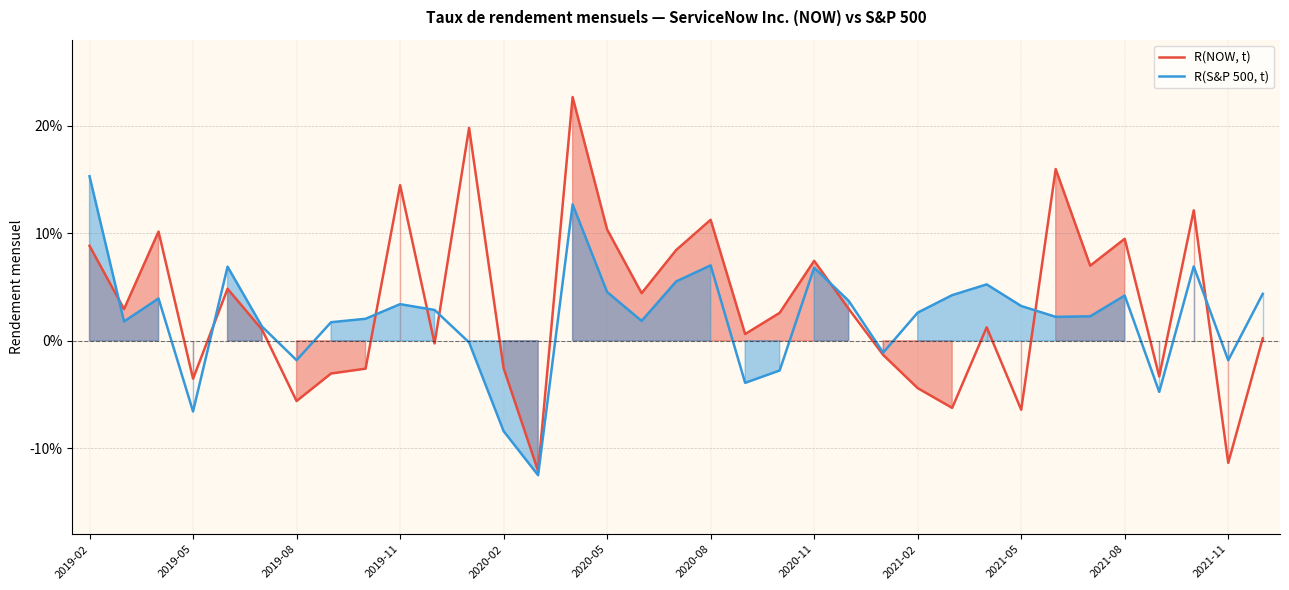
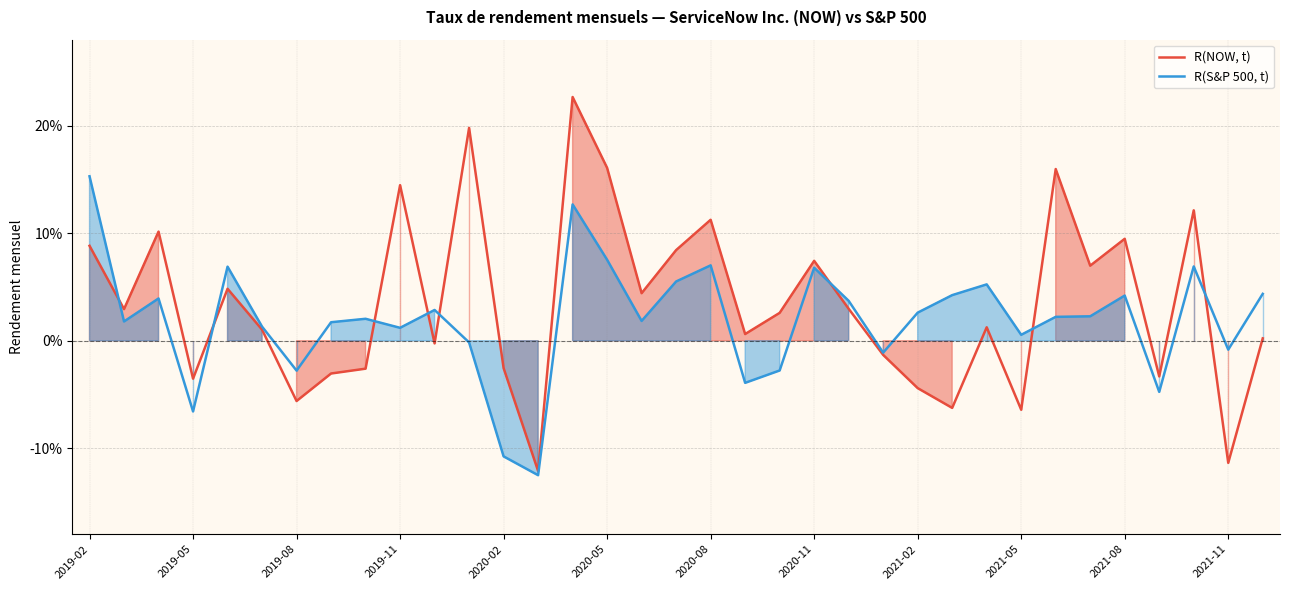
R(S&P 500, t), 2019-08: -1.8% -> -2.8%
R(S&P 500, t), 2019-11: 3.4% -> 1.2%
R(S&P 500, t), 2020-02: -8.4% -> -10.8%
R(NOW, t), 2020-05: 10.4% -> 16.1%
R(S&P 500, t), 2020-05: 4.5% -> 7.5%
R(S&P 500, t), 2021-05: 3.2% -> 0.5%
R(S&P 500, t), 2021-11: -1.8% -> -0.8%
